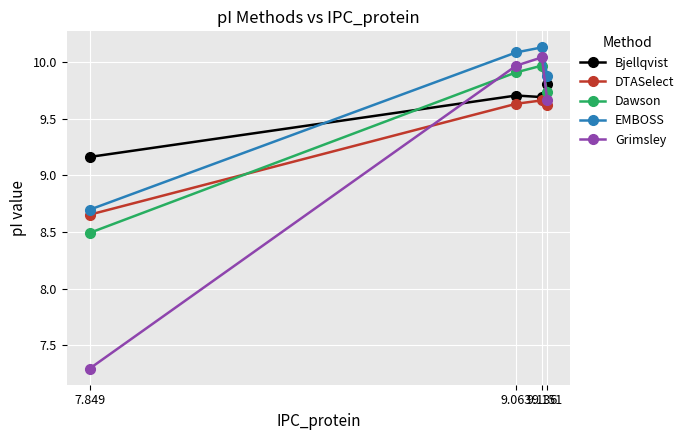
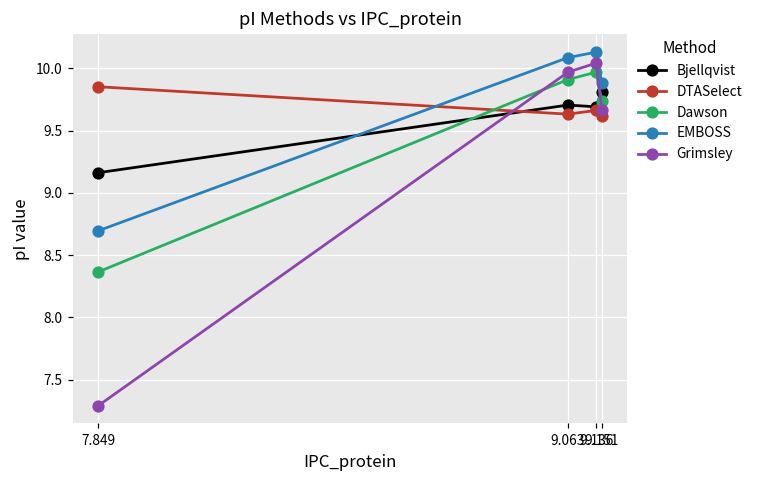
DTASelect, 7.849: 8.65 -> 9.85
Dawson, 7.849: 8.49 -> 8.37
